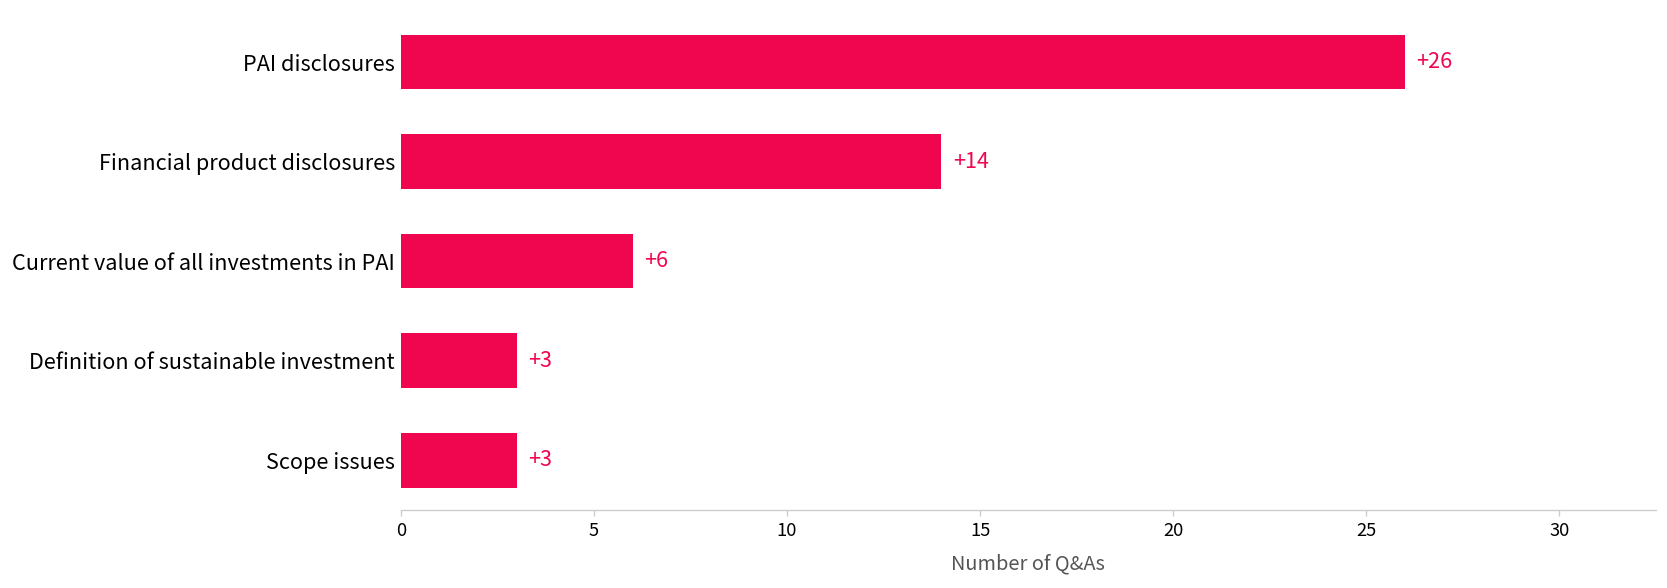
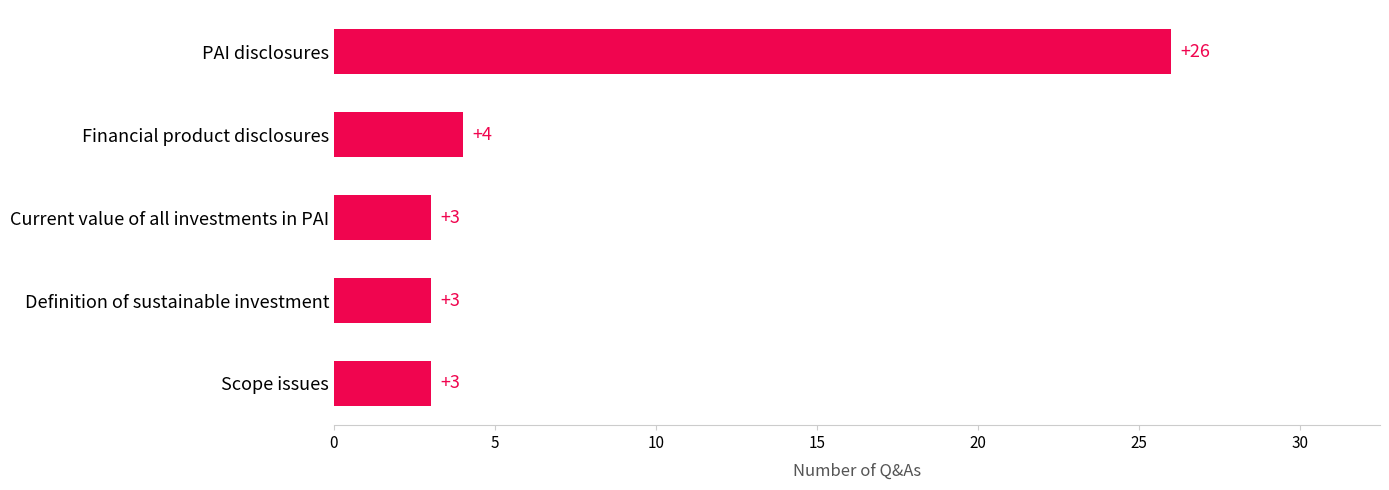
Financial product disclosures: +14 -> +4
Current value of all investments in PAI: +6 -> +3
